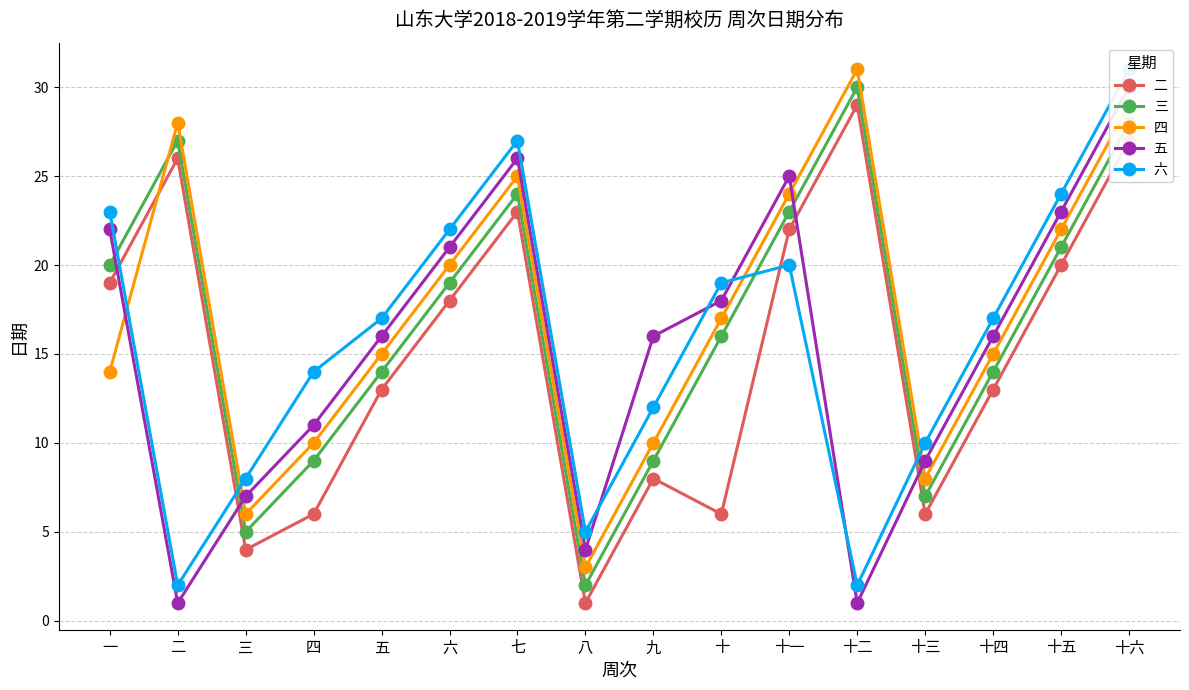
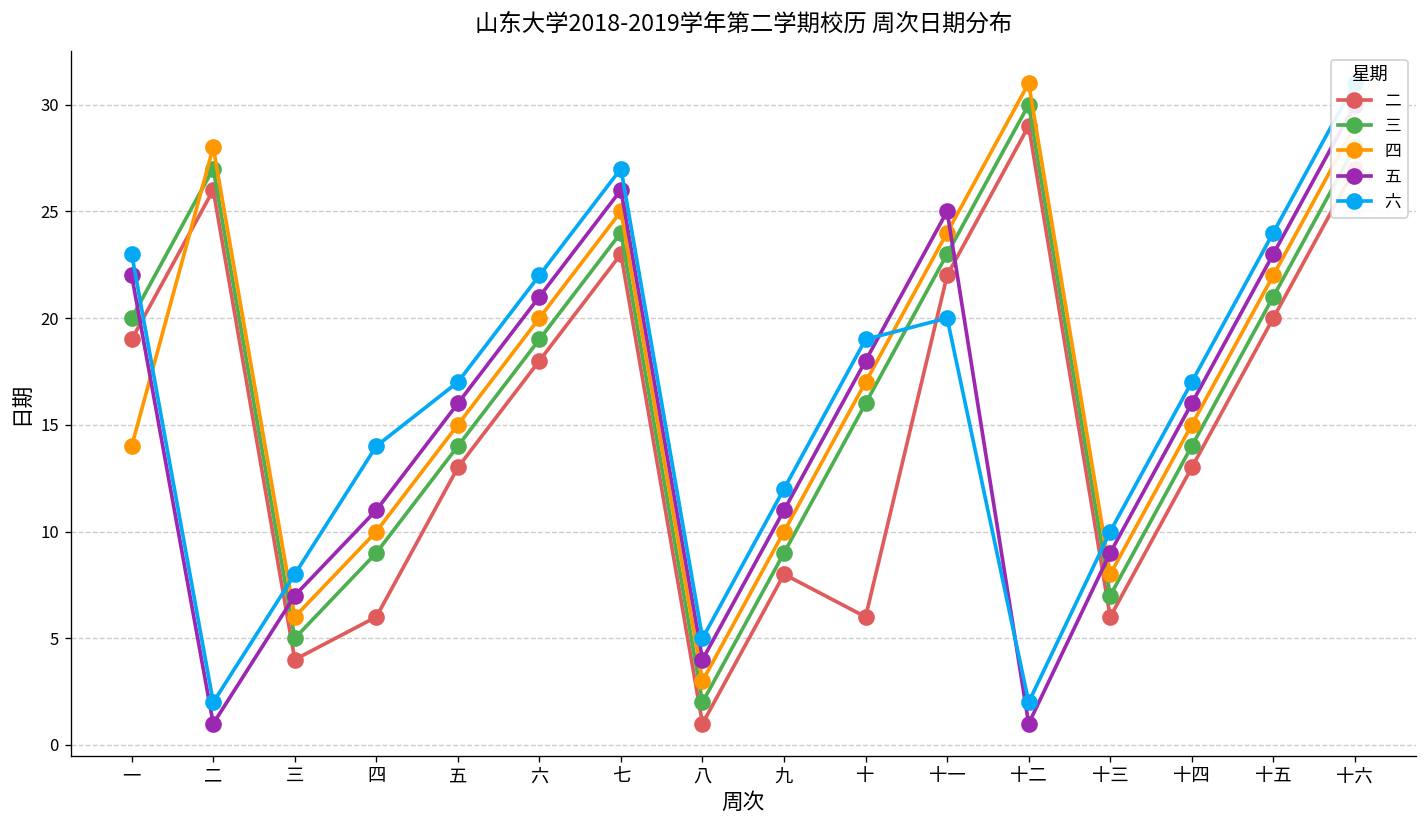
五, 九: 16 -> 11
